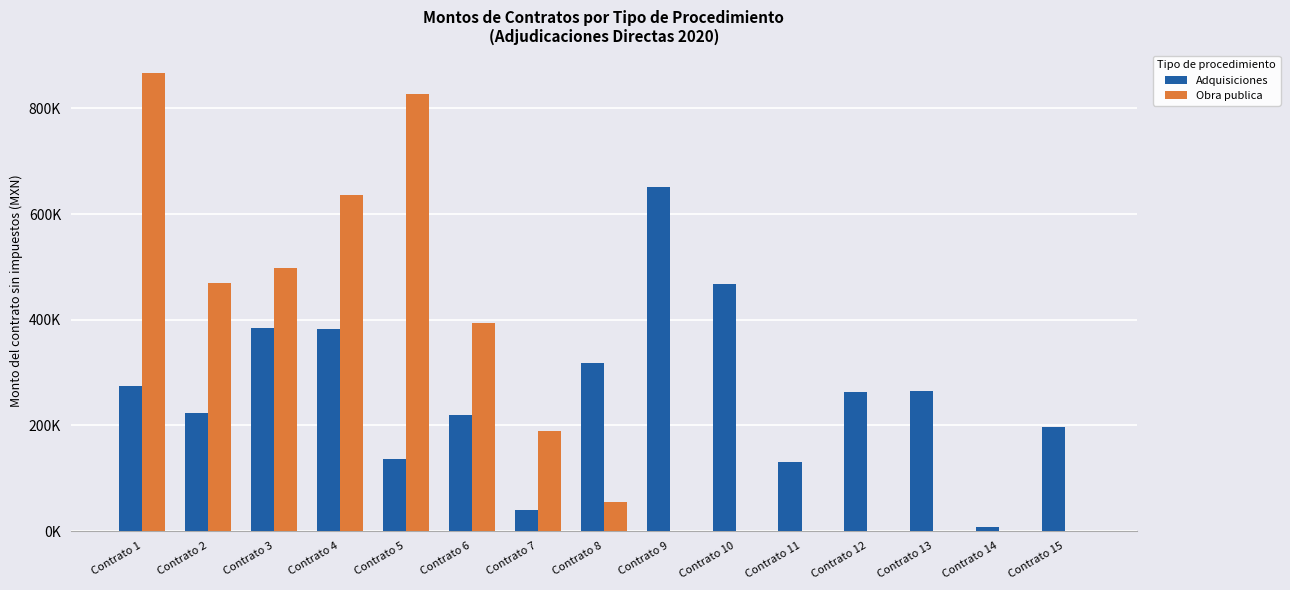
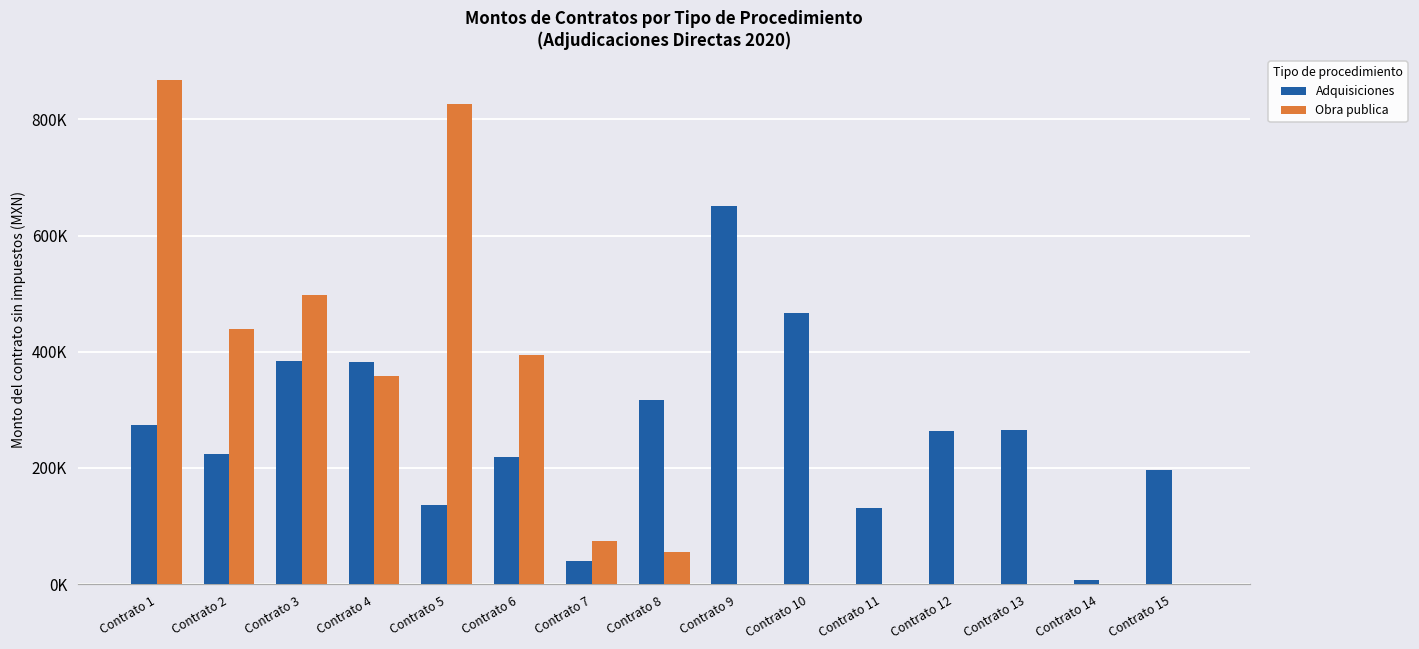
Obra publica, Contrato 2: 470000 -> 440000
Obra publica, Contrato 4: 640000 -> 360000
Obra publica, Contrato 7: 190000 -> 70000
